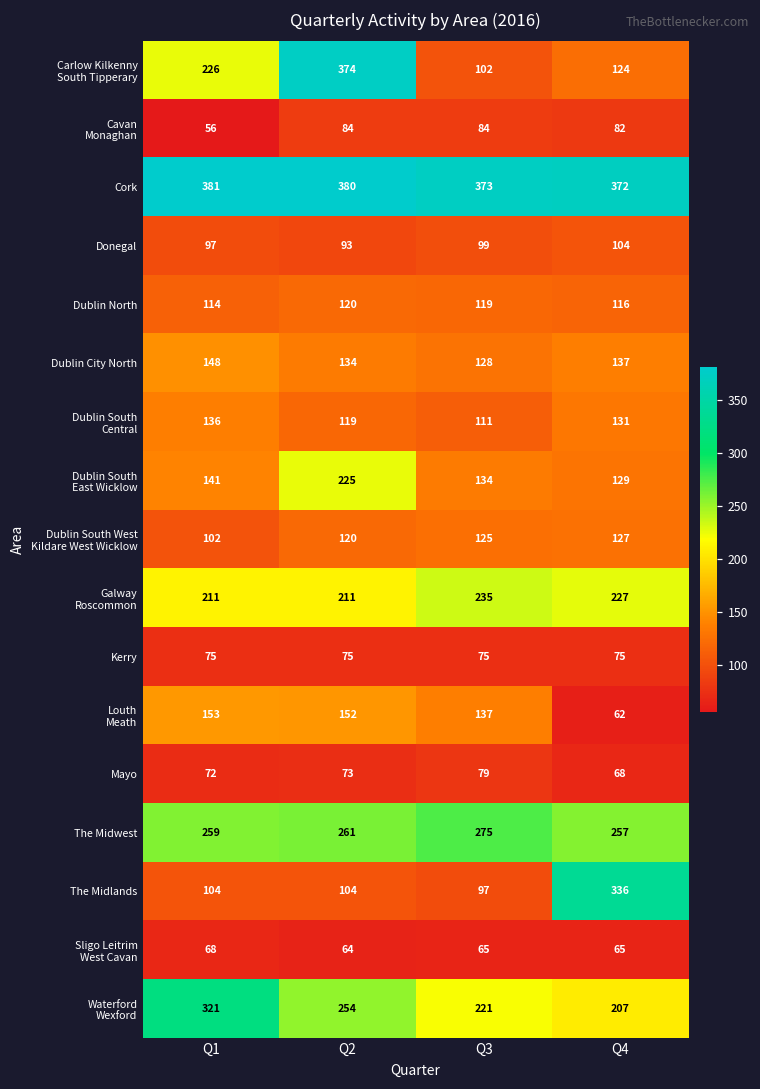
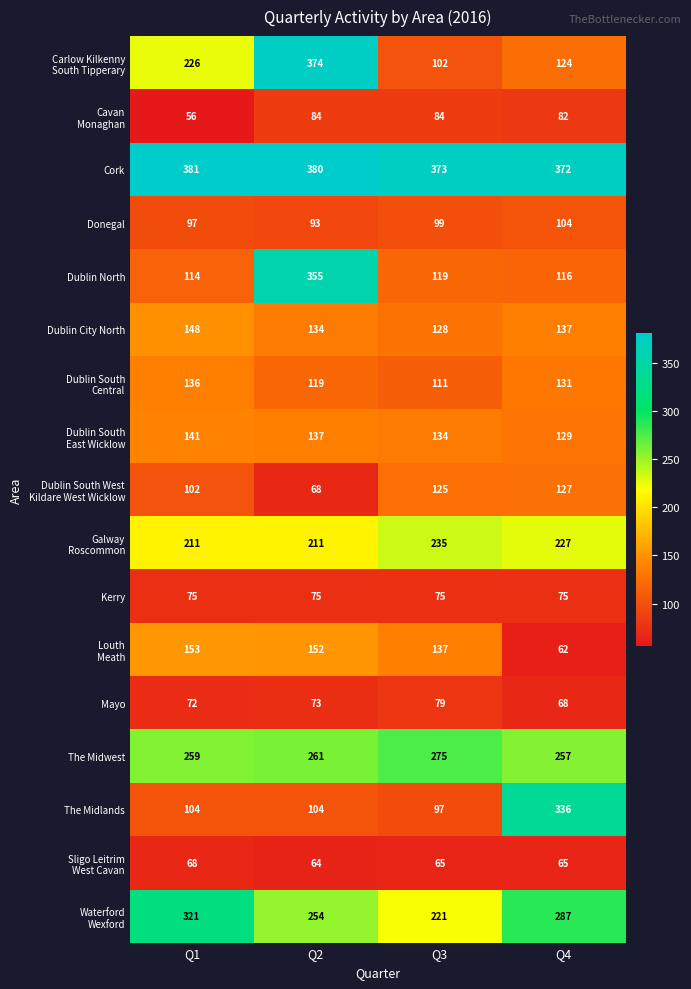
Dublin North, Q2: 120 -> 355
Dublin South East Wicklow, Q2: 225 -> 137
Dublin South West Kildare West Wicklow, Q2: 120 -> 68
Waterford Wexford, Q4: 207 -> 287
